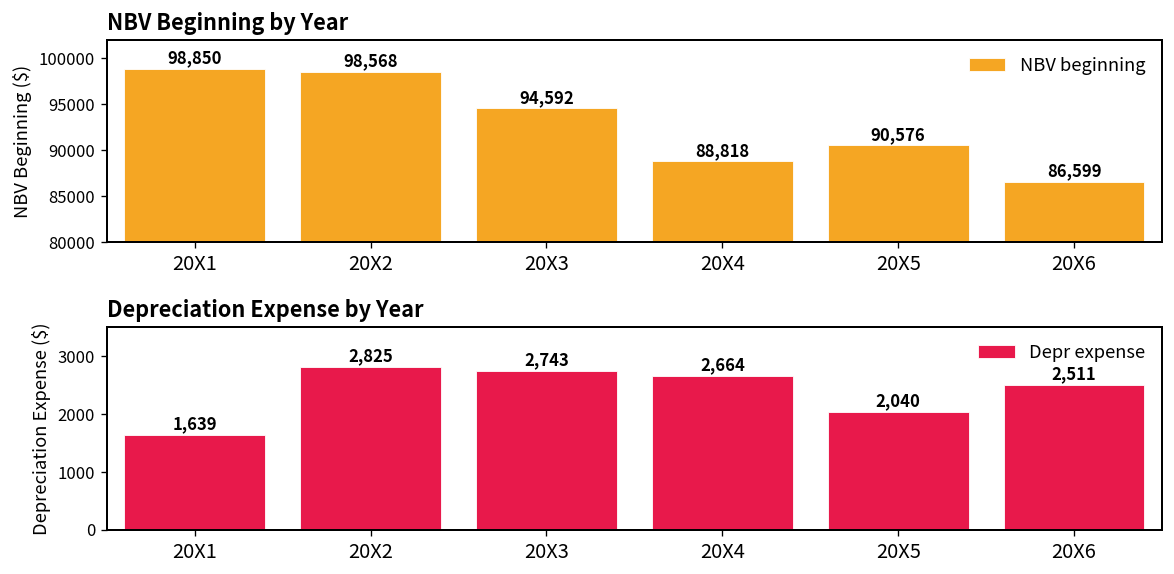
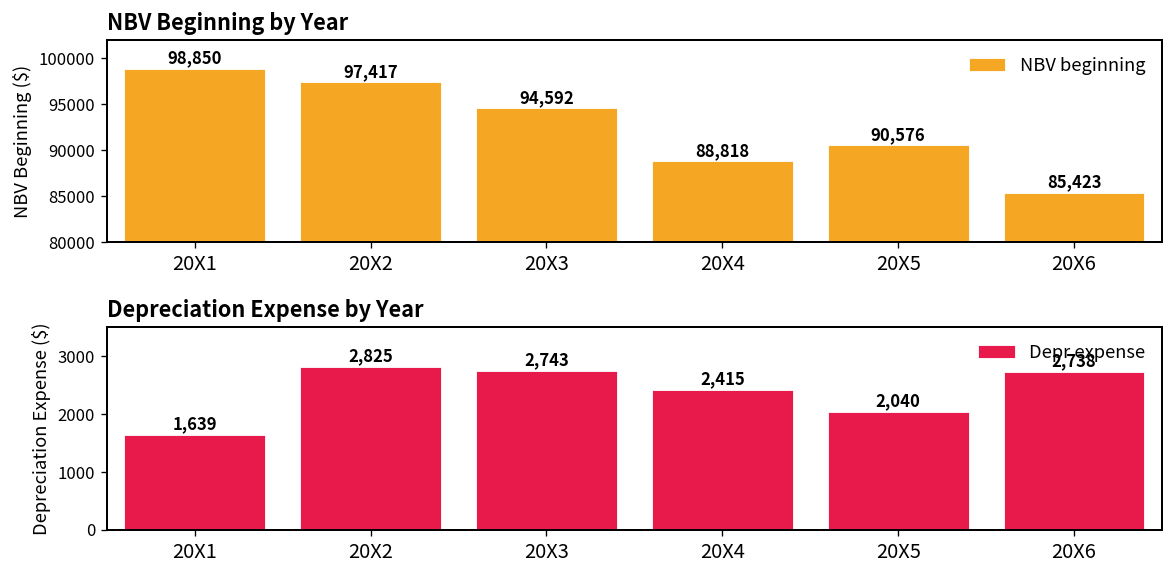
NBV Beginning by Year, 20X2: 98,568 -> 97,417
NBV Beginning by Year, 20X6: 86,599 -> 85,423
Depreciation Expense by Year, 20X4: 2,664 -> 2,415
Depreciation Expense by Year, 20X6: 2,511 -> 2,738
